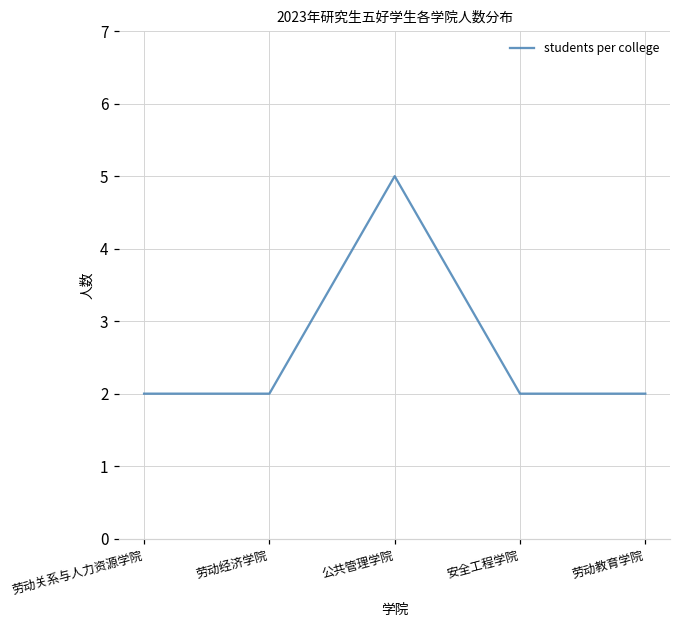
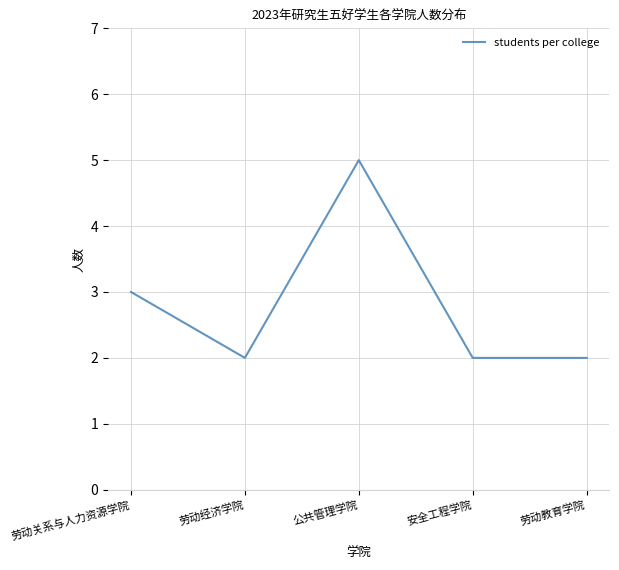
劳动关系与人力资源学院: 2 -> 3
